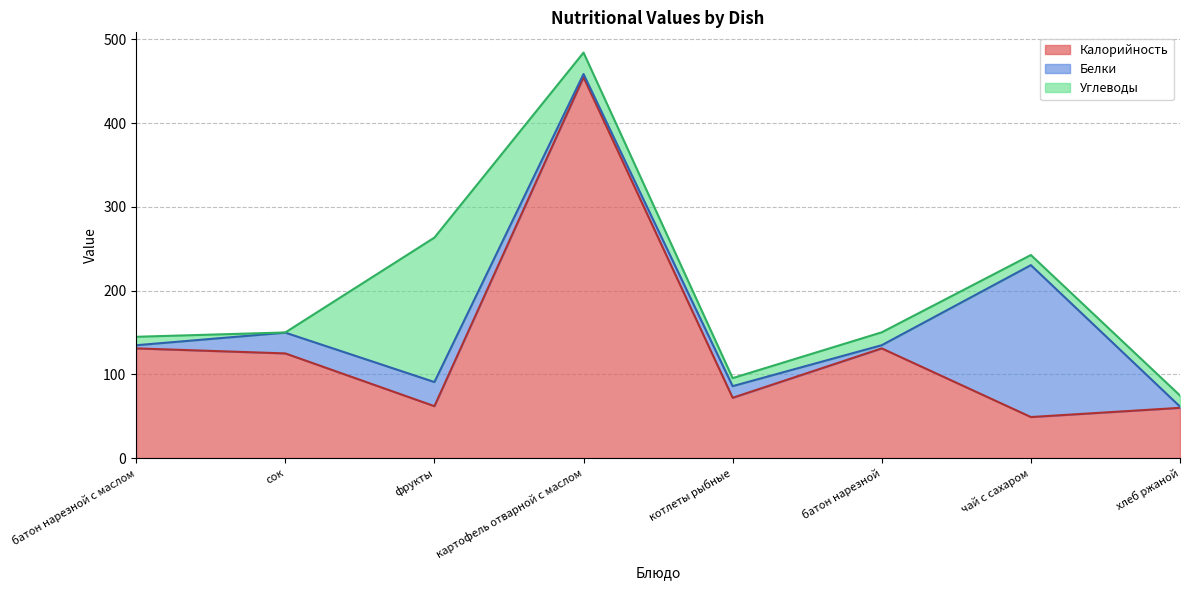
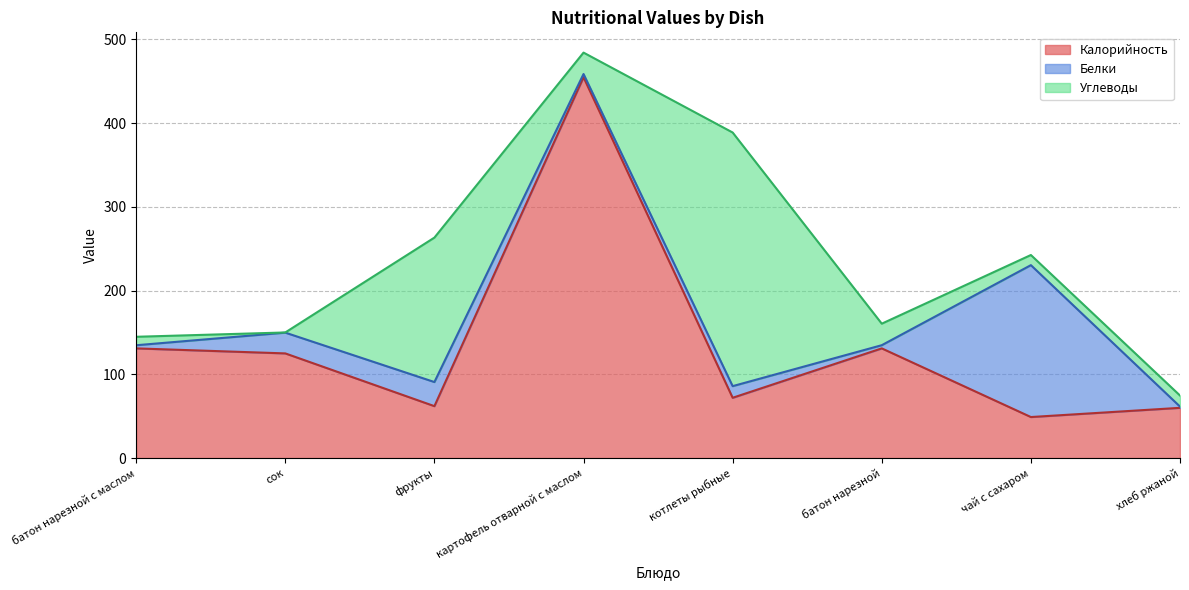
Углеводы, котлеты рыбные: 10 -> 300
Углеводы, батон нарезной: 20 -> 30
